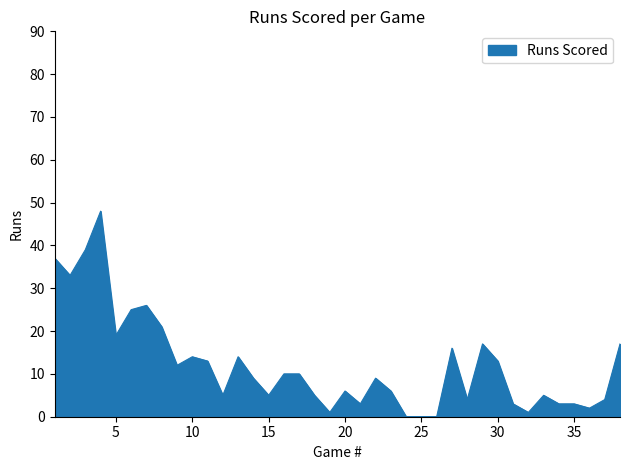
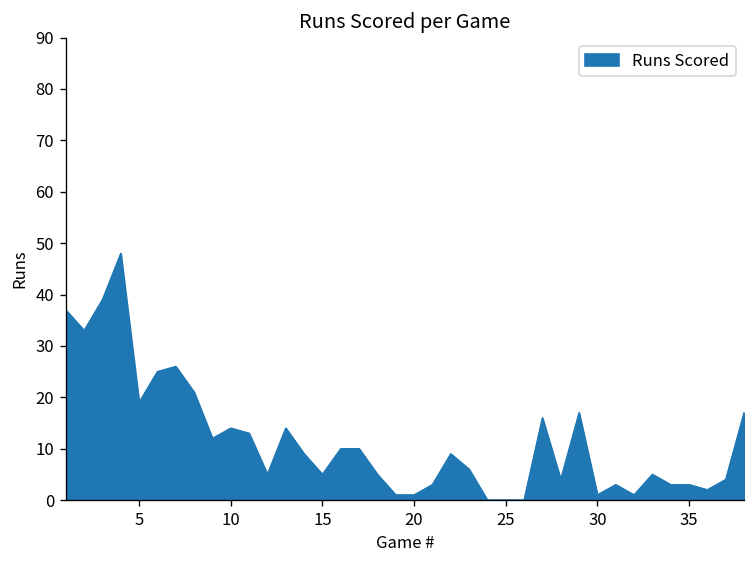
20: 6 -> 1
30: 13 -> 1
